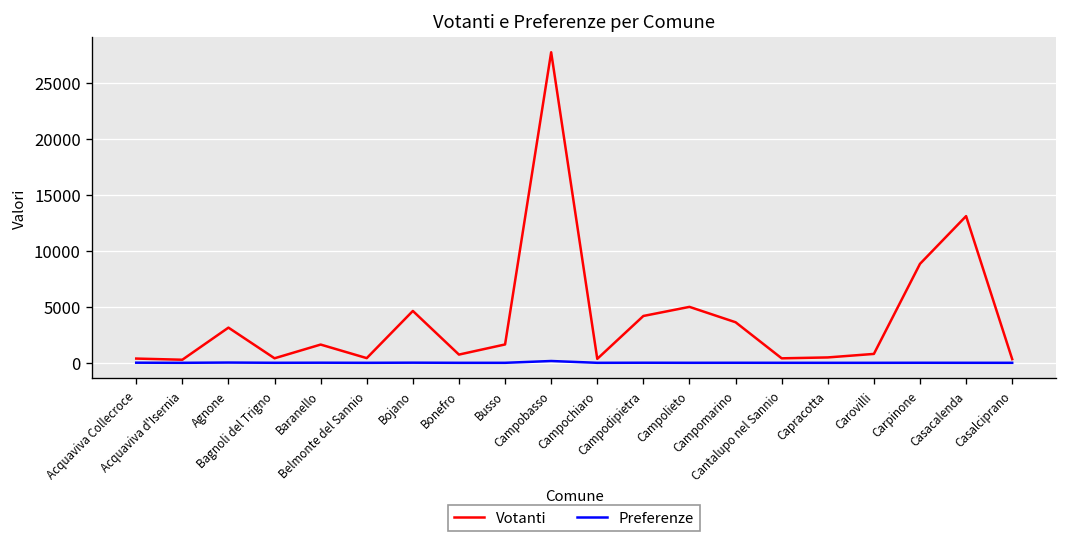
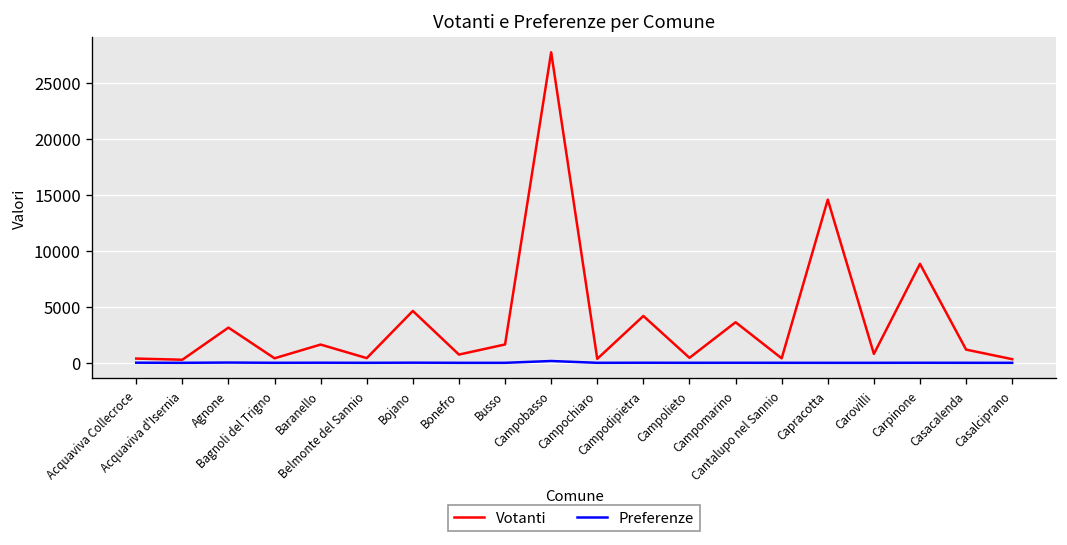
Votanti, Campolieto: 5000 -> 0
Votanti, Capracotta: 0 -> 15000
Votanti, Casacalenda: 13000 -> 1000
